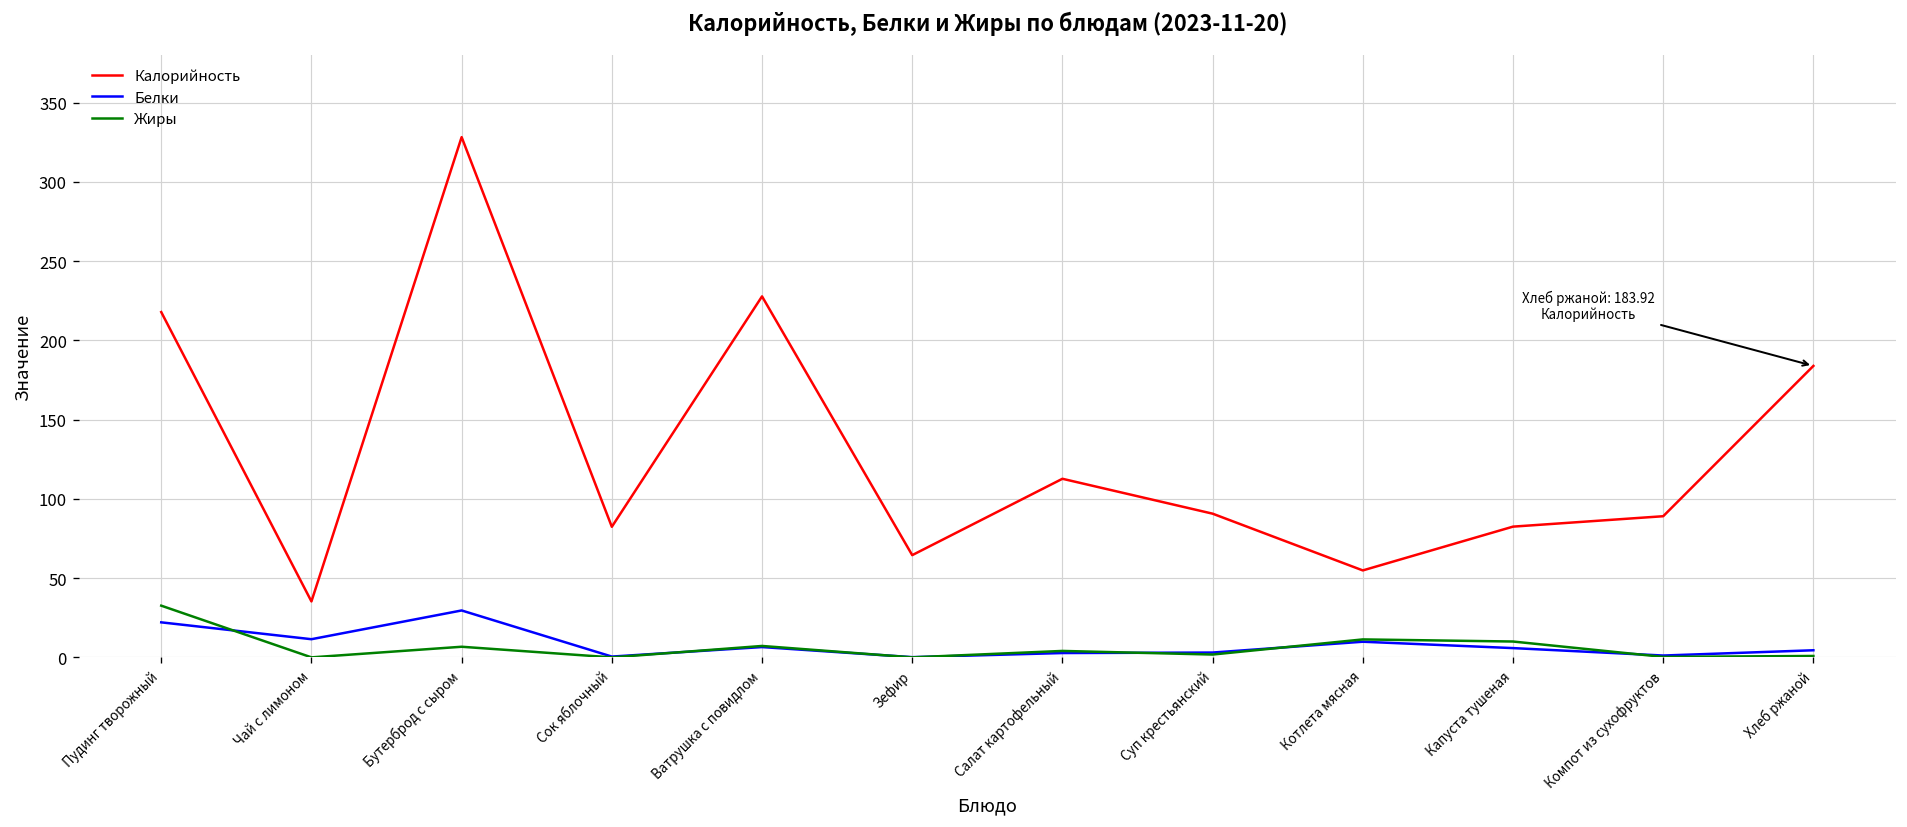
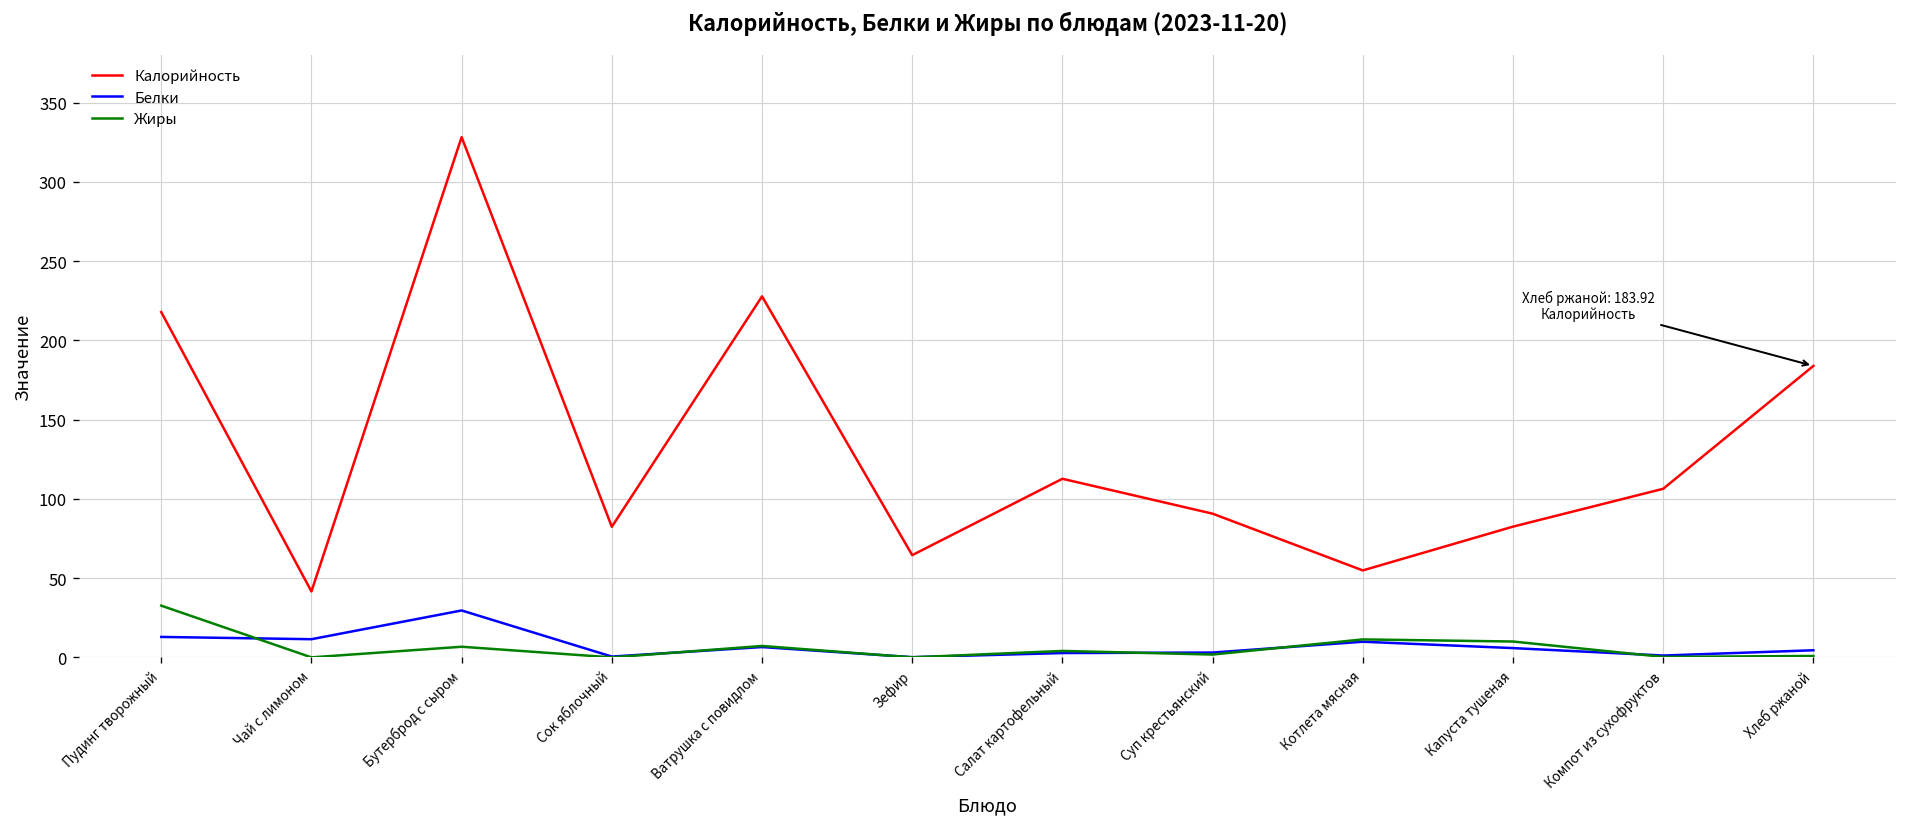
Белки, Пудинг творожный: 22 -> 13
Калорийность, Чай с лимоном: 35 -> 42
Калорийность, Компот из сухофруктов: 89 -> 106
